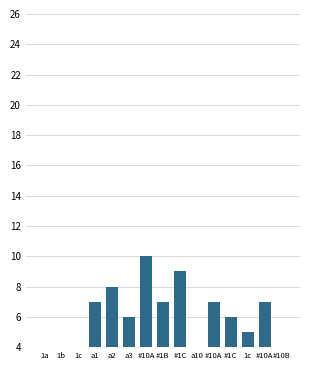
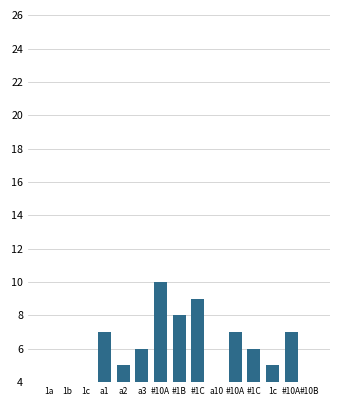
a2: 8 -> 5
#1B: 7 -> 8
